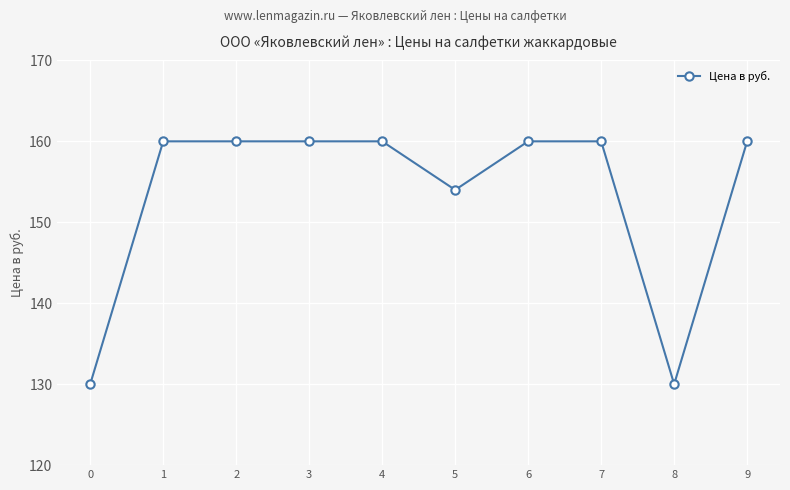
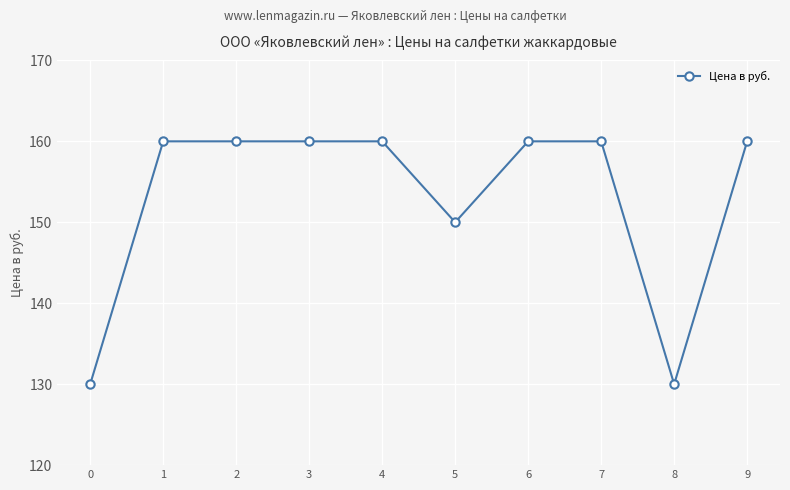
5: 154 -> 150
